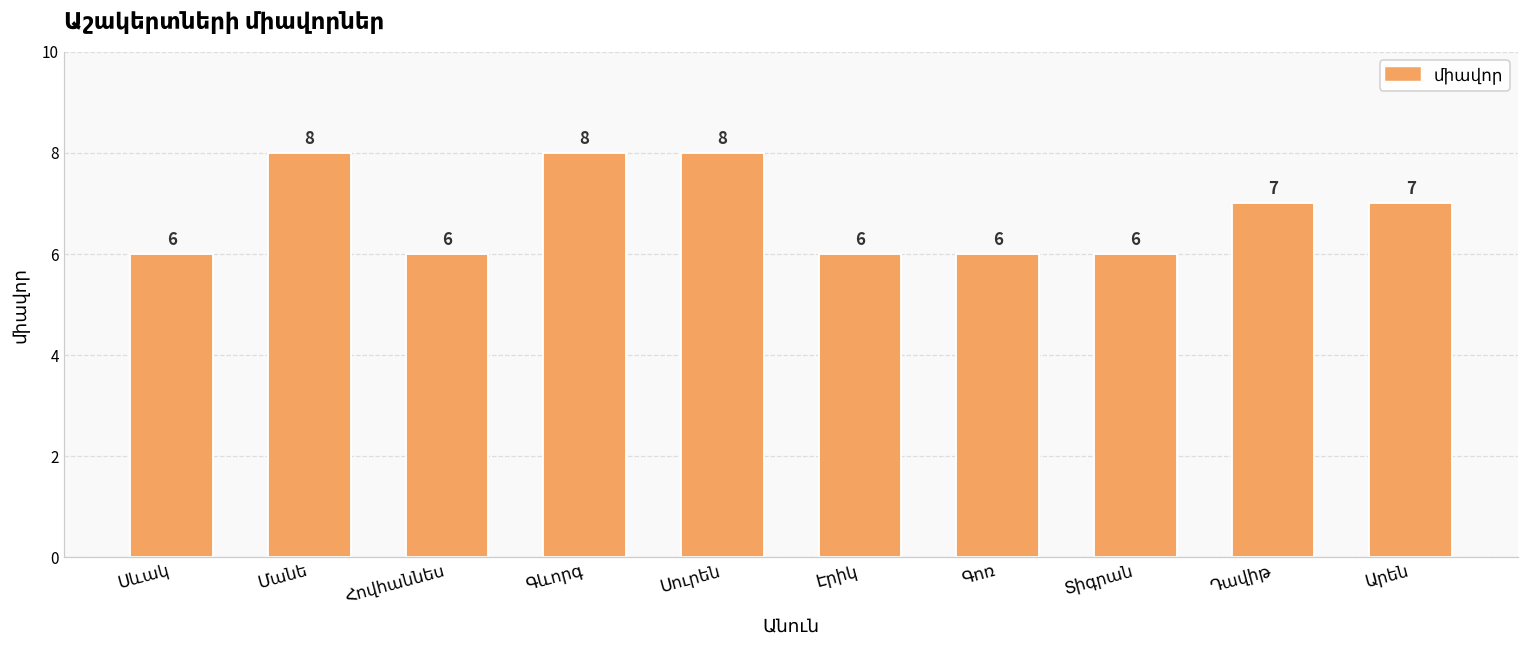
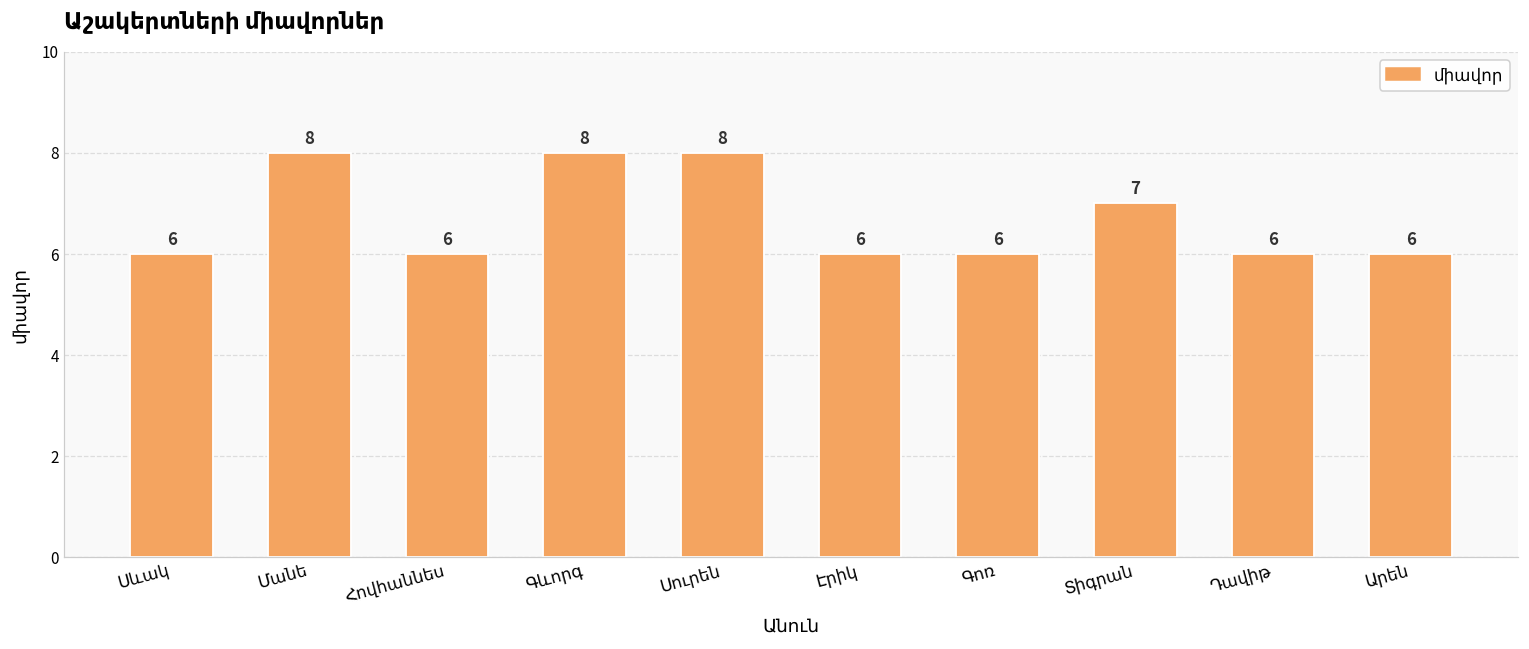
Տիգրան: 6 -> 7
Դավիթ: 7 -> 6
Արեն: 7 -> 6
